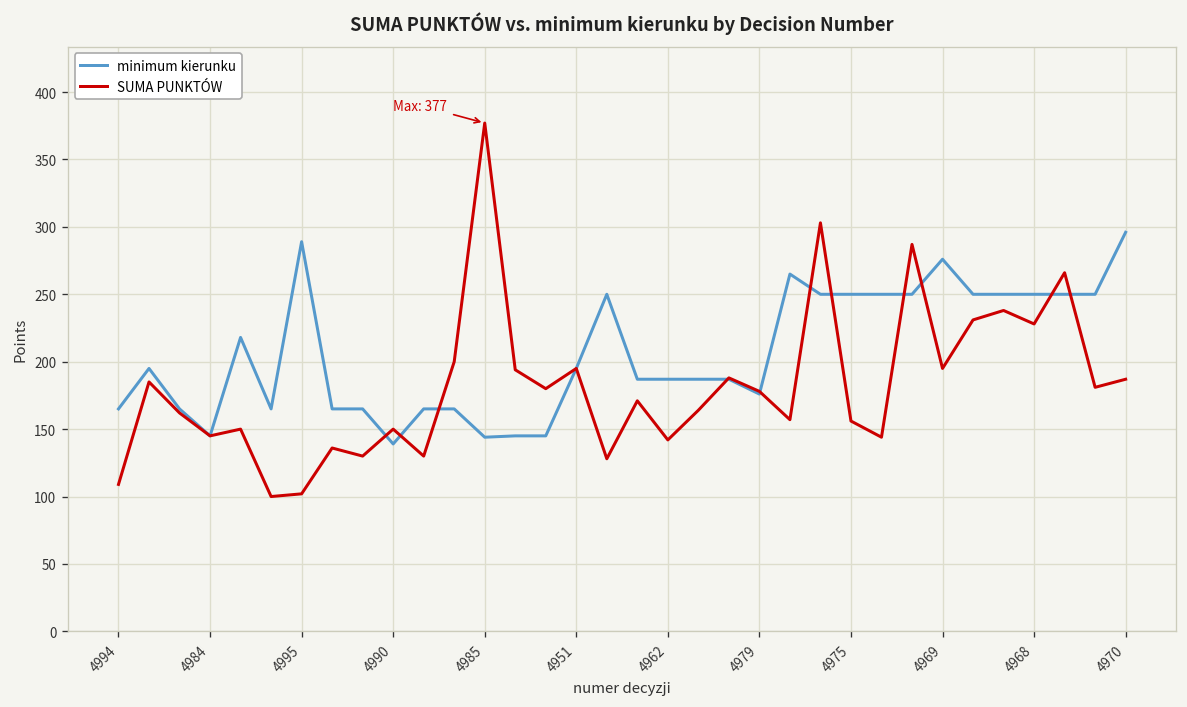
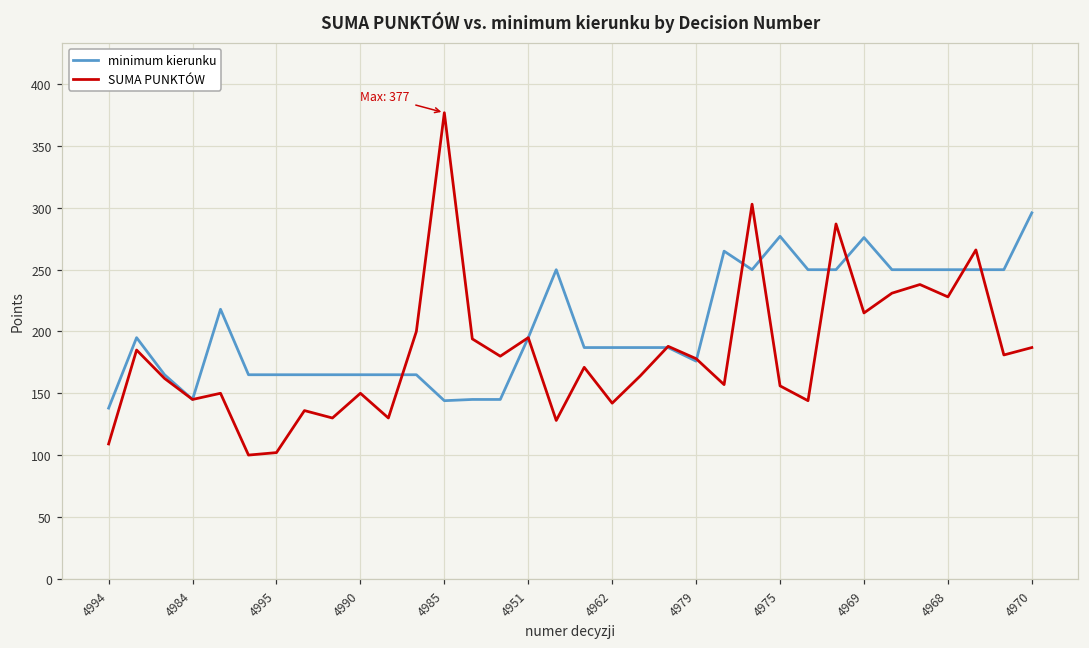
minimum kierunku, 4994: 165 -> 138
minimum kierunku, 4995: 289 -> 165
minimum kierunku, 4990: 139 -> 165
minimum kierunku, 4975: 250 -> 277
SUMA PUNKTÓW, 4969: 195 -> 215
